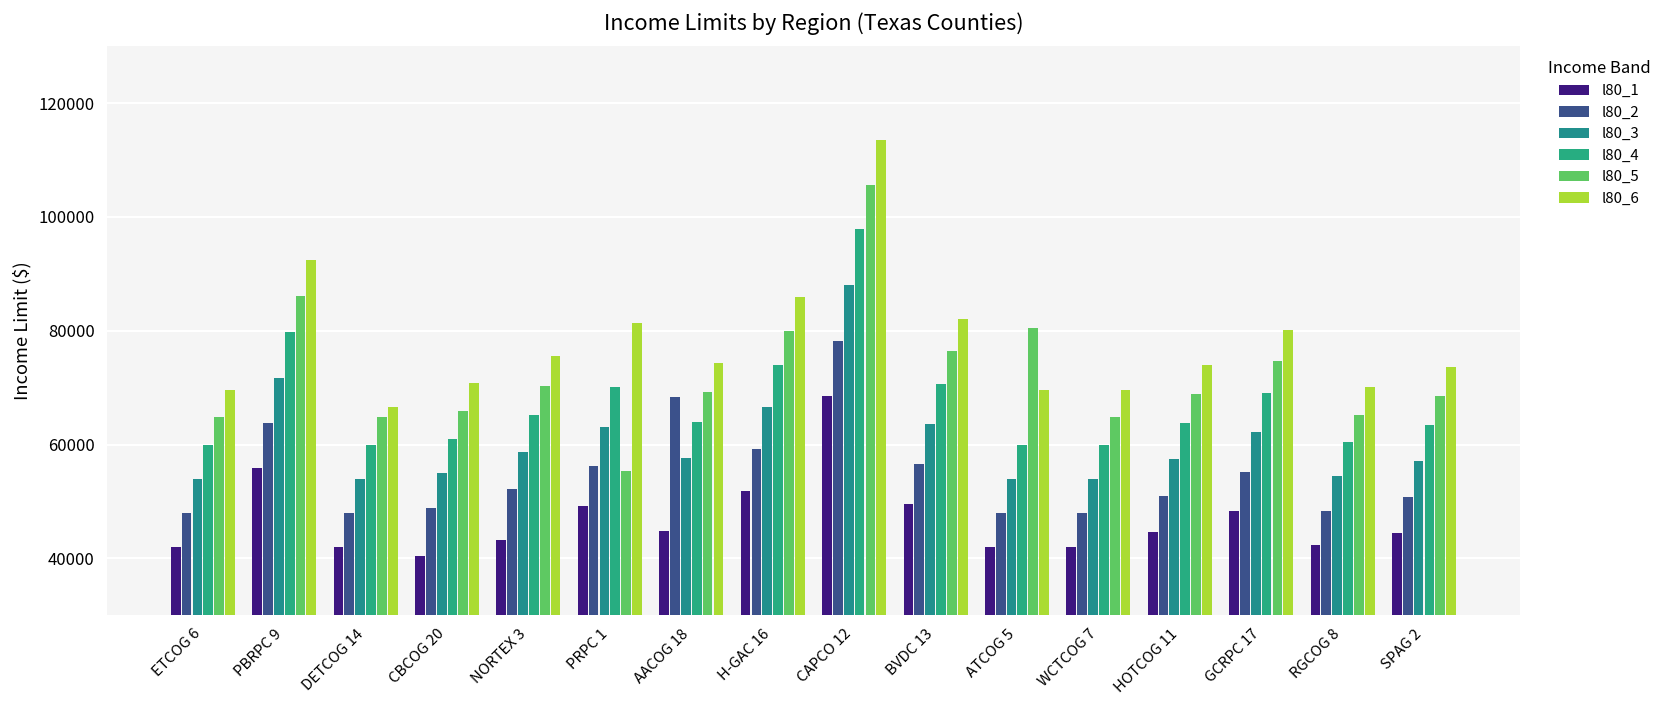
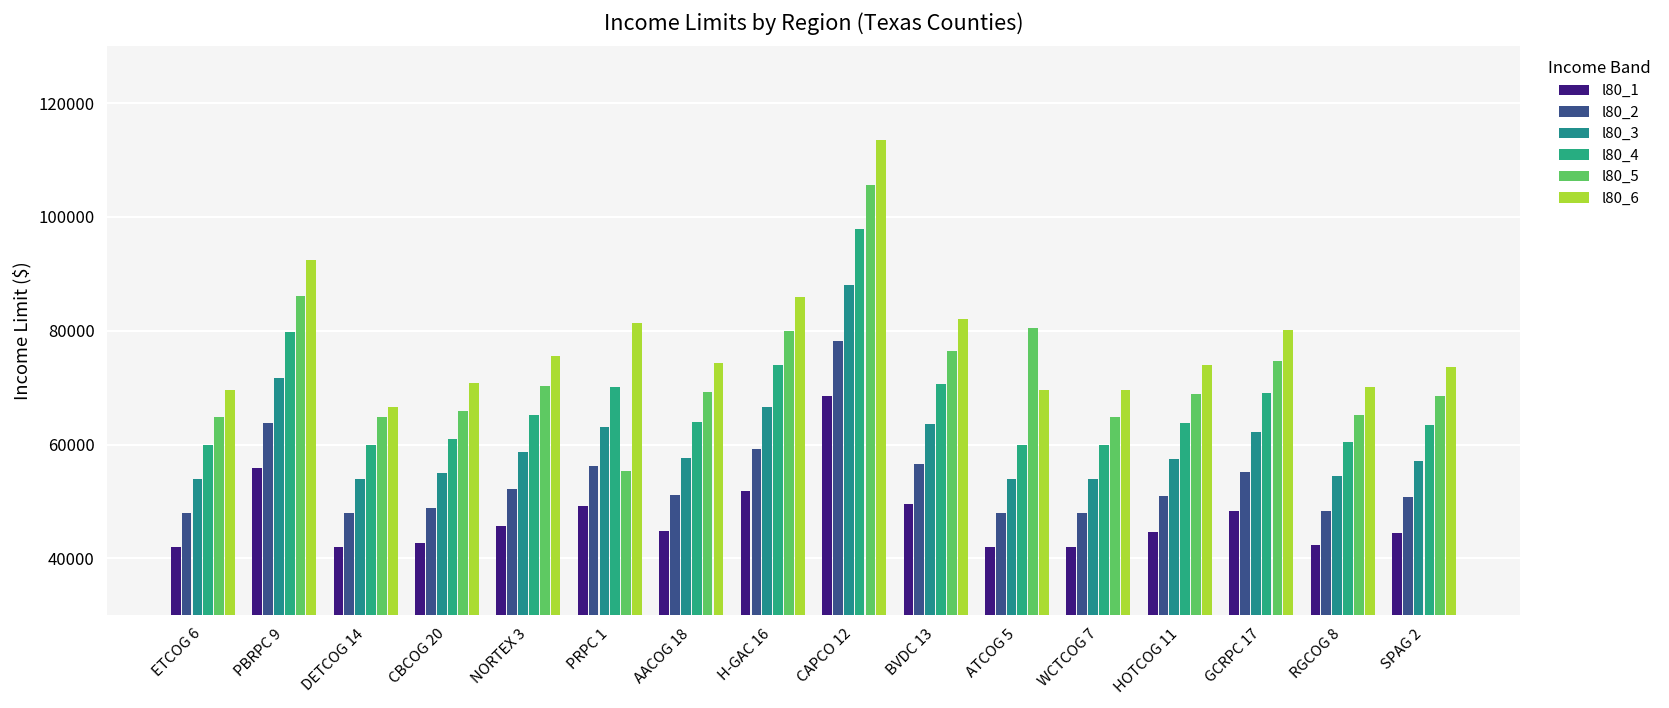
l80_1, CBCOG 20: 40000 -> 43000
l80_1, NORTEX 3: 43000 -> 46000
l80_2, AACOG 18: 68000 -> 51000
